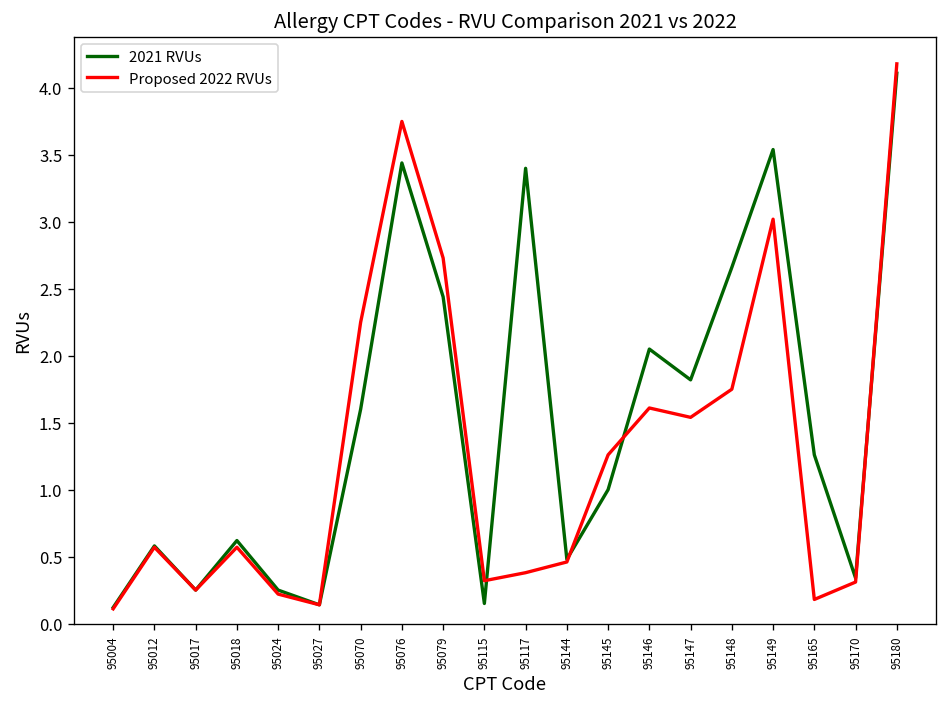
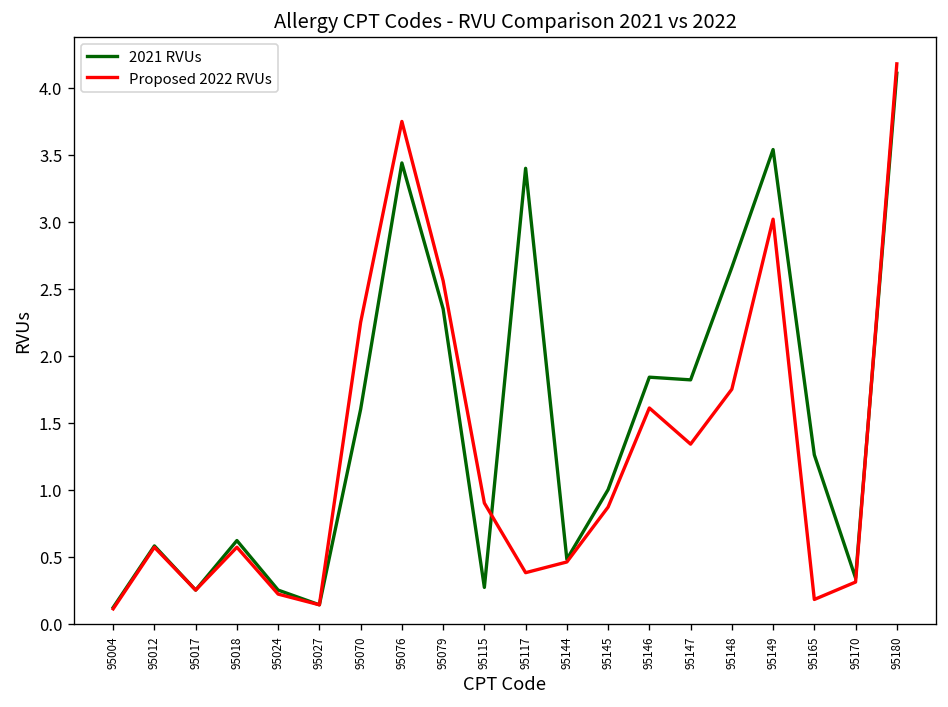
2021 RVUs, 95079: 2.44 -> 2.35
Proposed 2022 RVUs, 95079: 2.73 -> 2.56
2021 RVUs, 95115: 0.15 -> 0.27
Proposed 2022 RVUs, 95115: 0.32 -> 0.90
Proposed 2022 RVUs, 95145: 1.26 -> 0.87
2021 RVUs, 95146: 2.05 -> 1.84
Proposed 2022 RVUs, 95147: 1.54 -> 1.34
